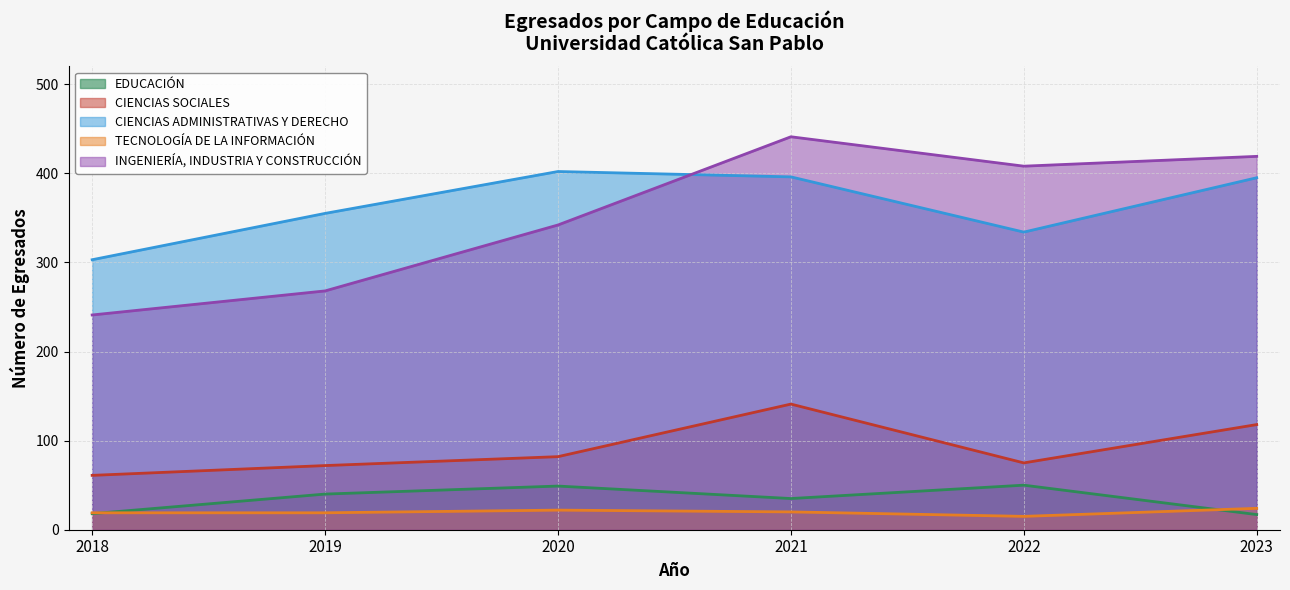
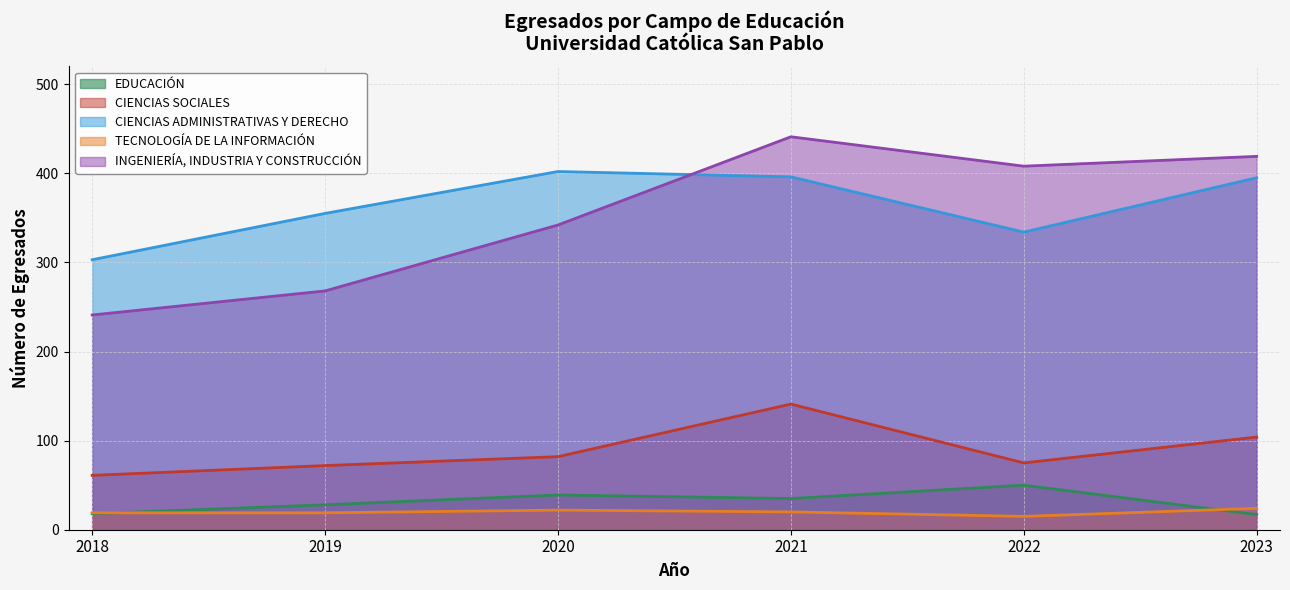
EDUCACIÓN, 2019: 40 -> 30
EDUCACIÓN, 2020: 50 -> 40
CIENCIAS SOCIALES, 2023: 120 -> 100
